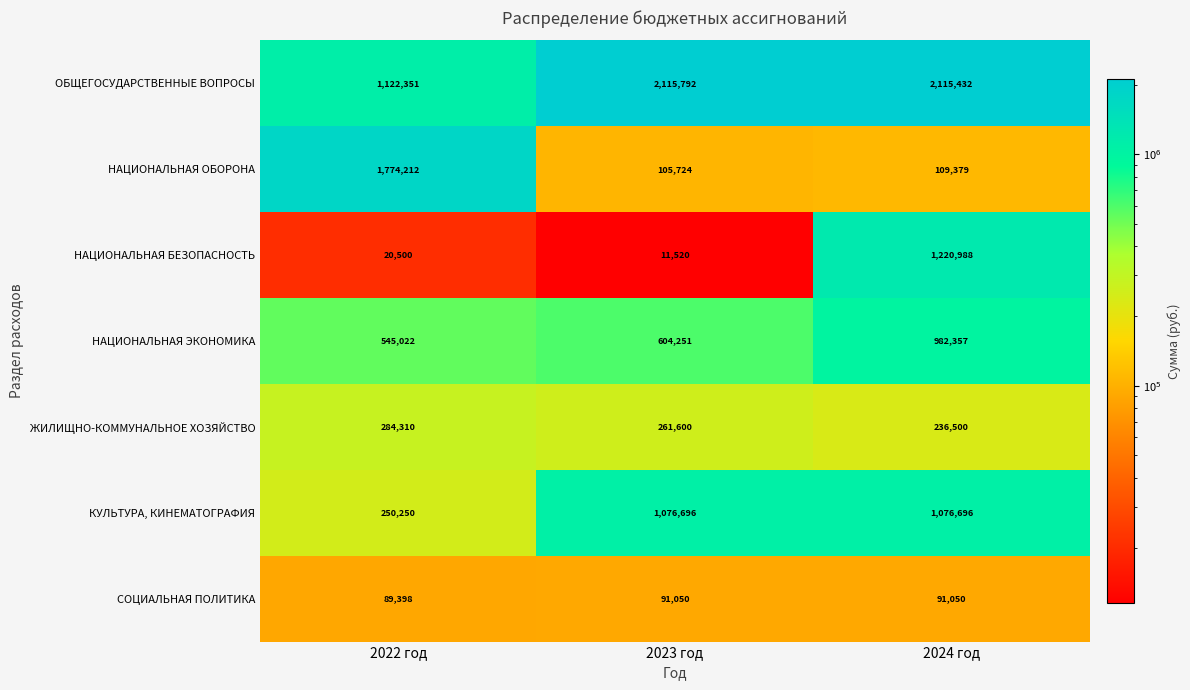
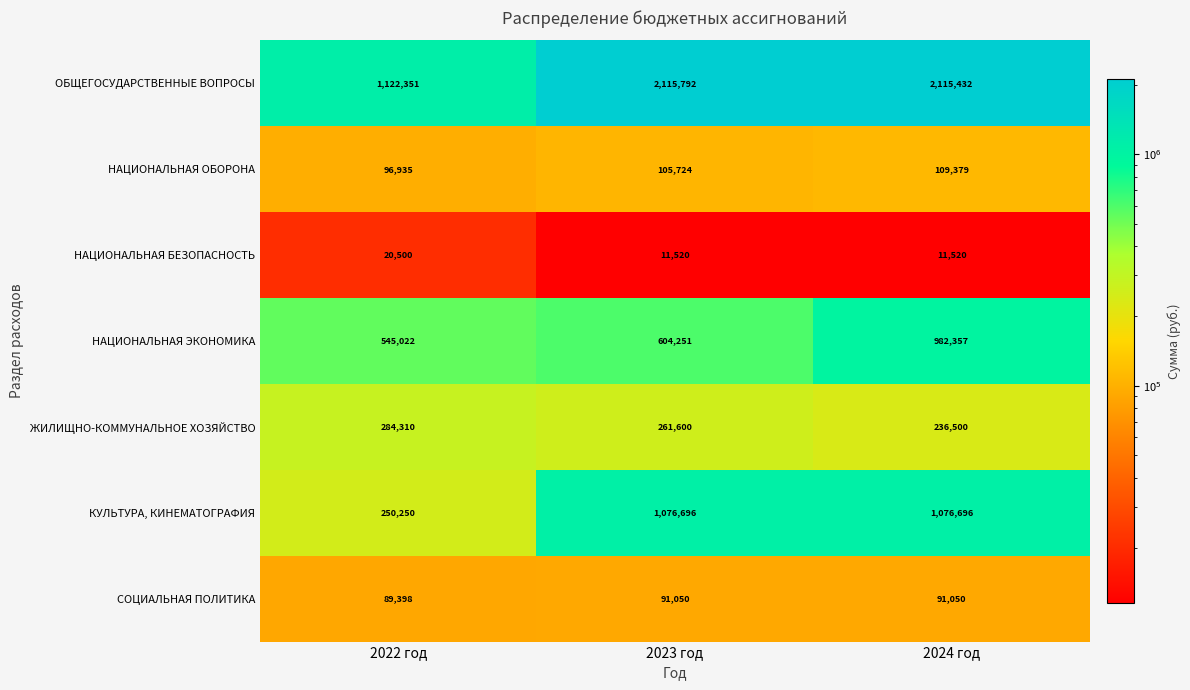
НАЦИОНАЛЬНАЯ ОБОРОНА, 2022 год: 1,774,212 -> 96,935
НАЦИОНАЛЬНАЯ БЕЗОПАСНОСТЬ, 2024 год: 1,220,988 -> 11,520
